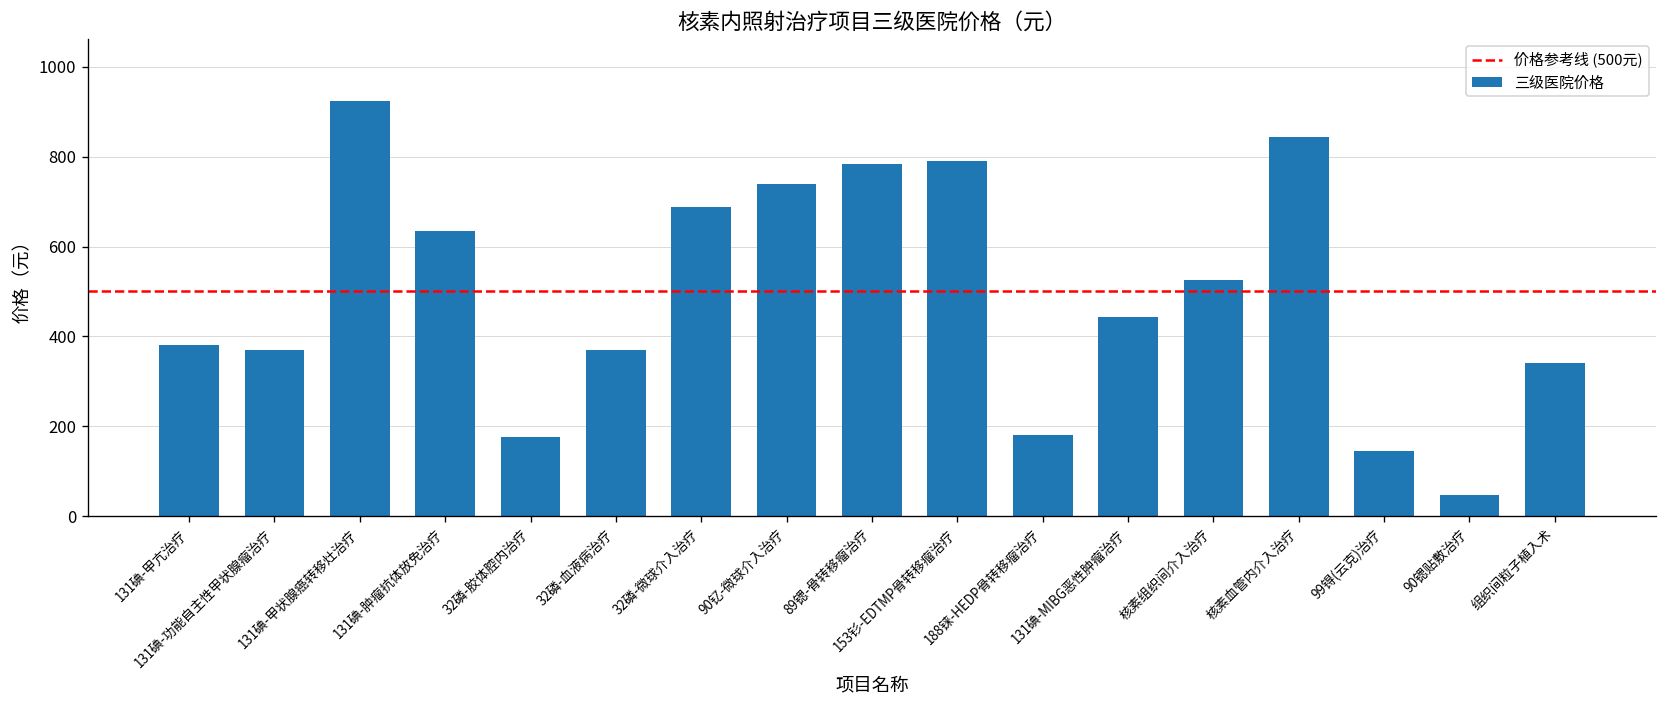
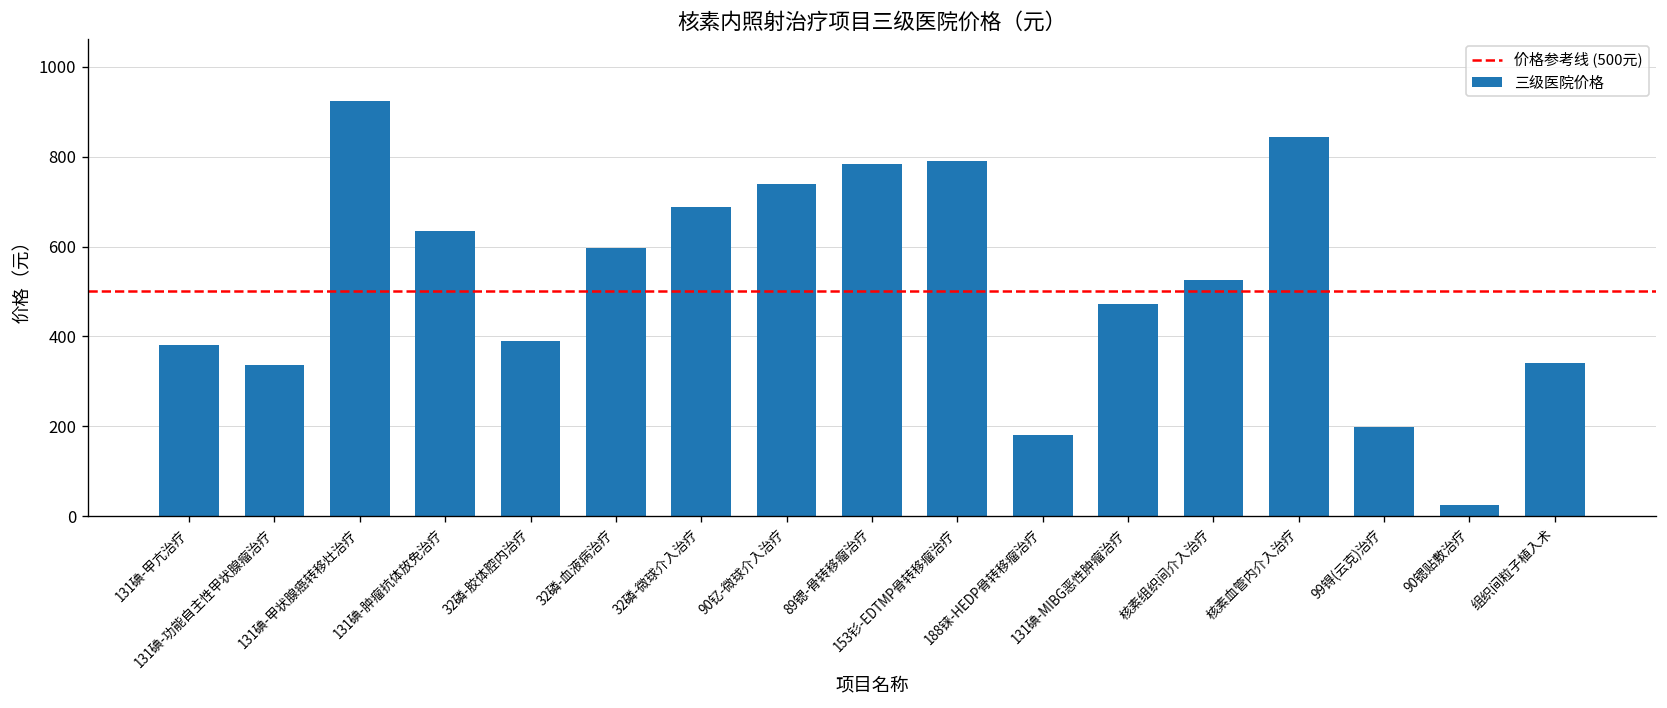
131碘-功能自主性甲状腺瘤治疗: 370 -> 340
32磷-胶体腔内治疗: 180 -> 390
32磷-血液病治疗: 370 -> 600
131碘-MIBG恶性肿瘤治疗: 440 -> 470
99锝(云克)治疗: 140 -> 200
90锶贴敷治疗: 50 -> 20
